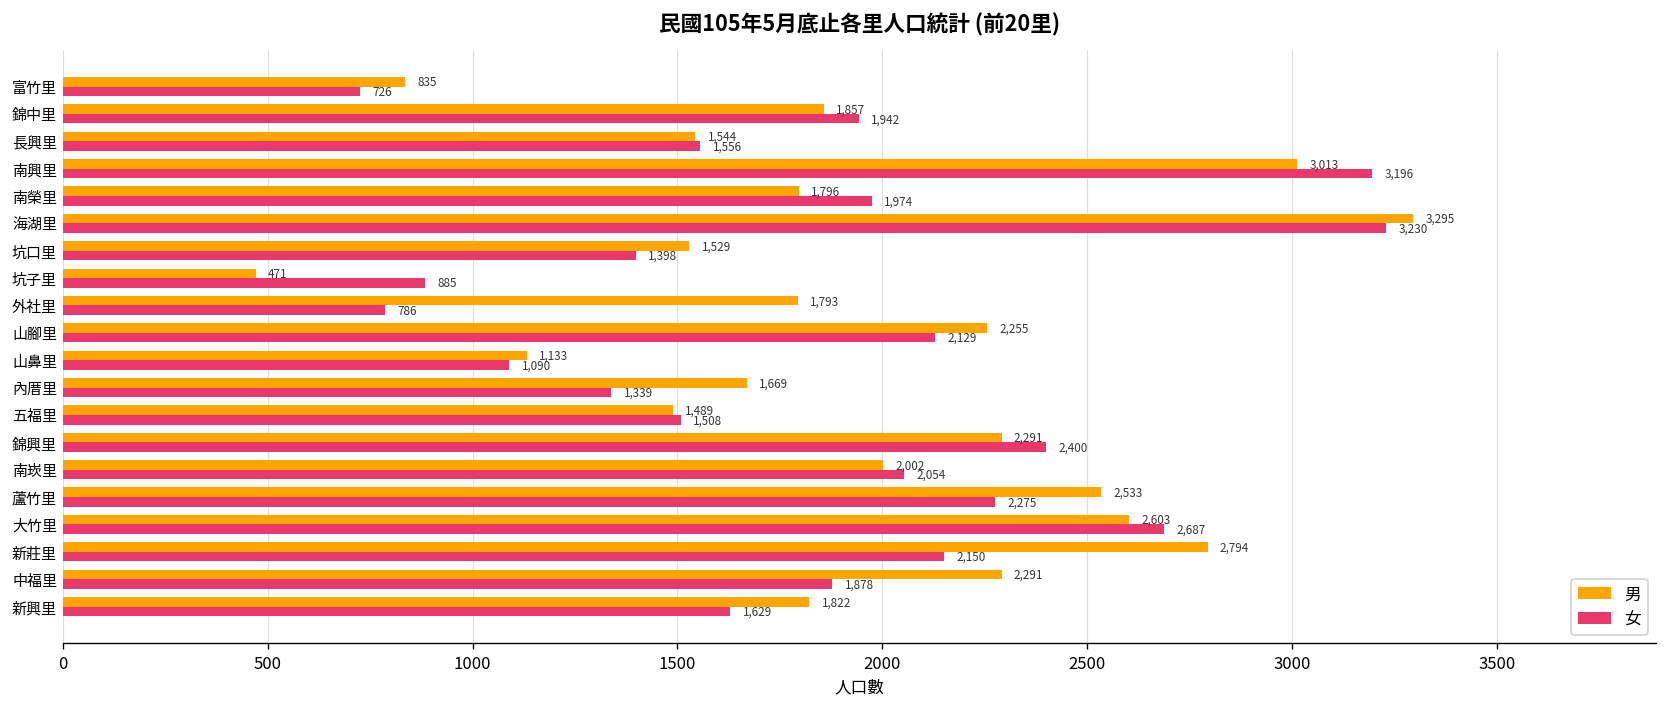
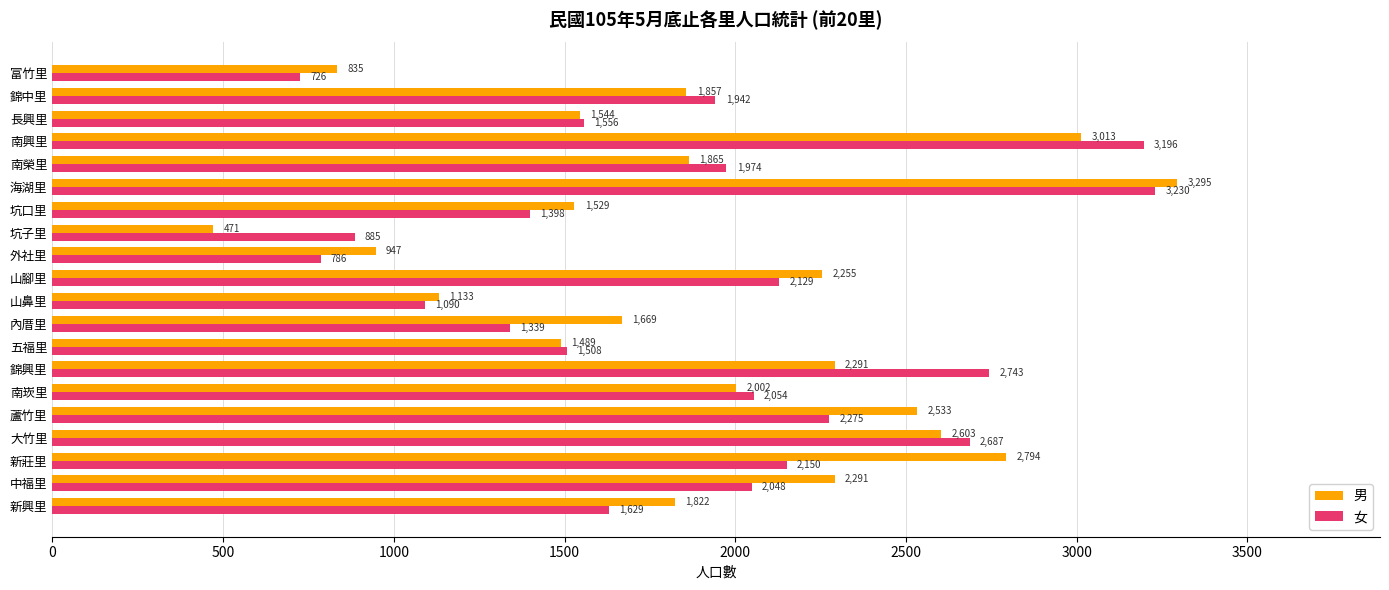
男, 南榮里: 1,796 -> 1,865
男, 外社里: 1,793 -> 947
女, 錦興里: 2,400 -> 2,743
女, 中福里: 1,878 -> 2,048
